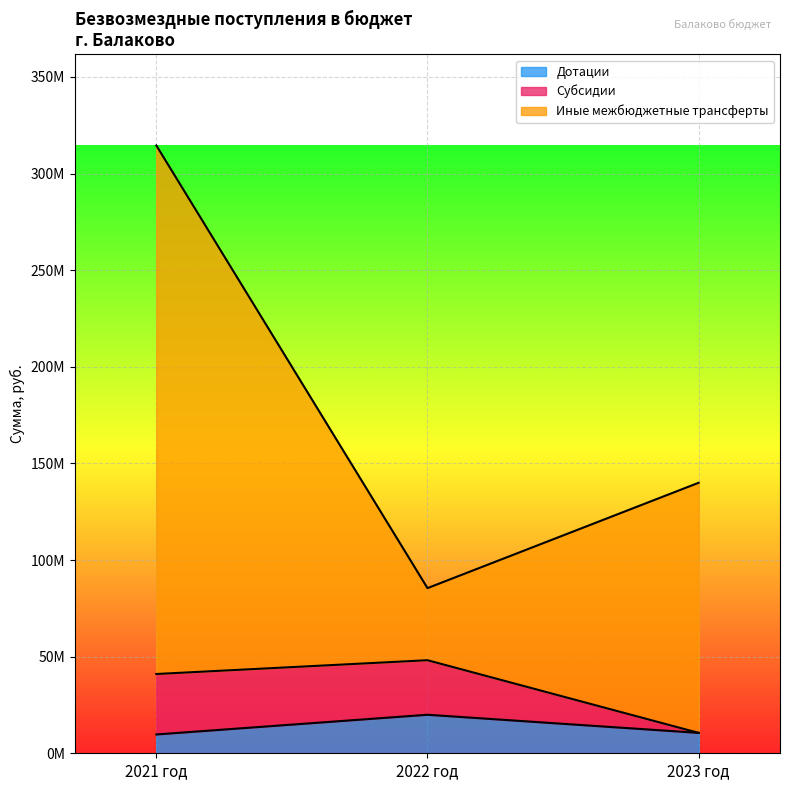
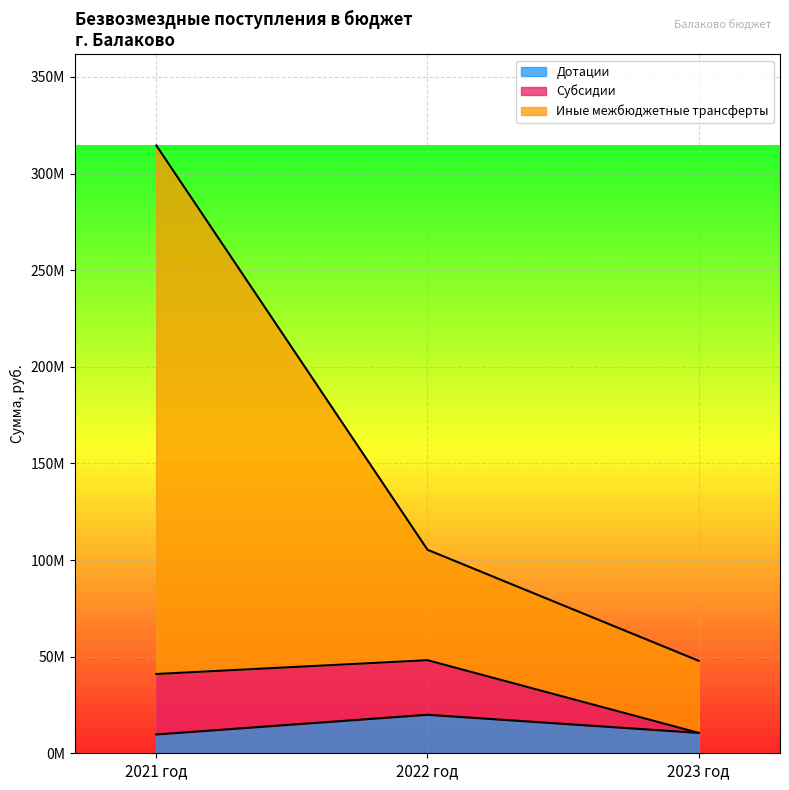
Иные межбюджетные трансферты, 2022 год: 37000000 -> 57000000
Иные межбюджетные трансферты, 2023 год: 129000000 -> 37000000
